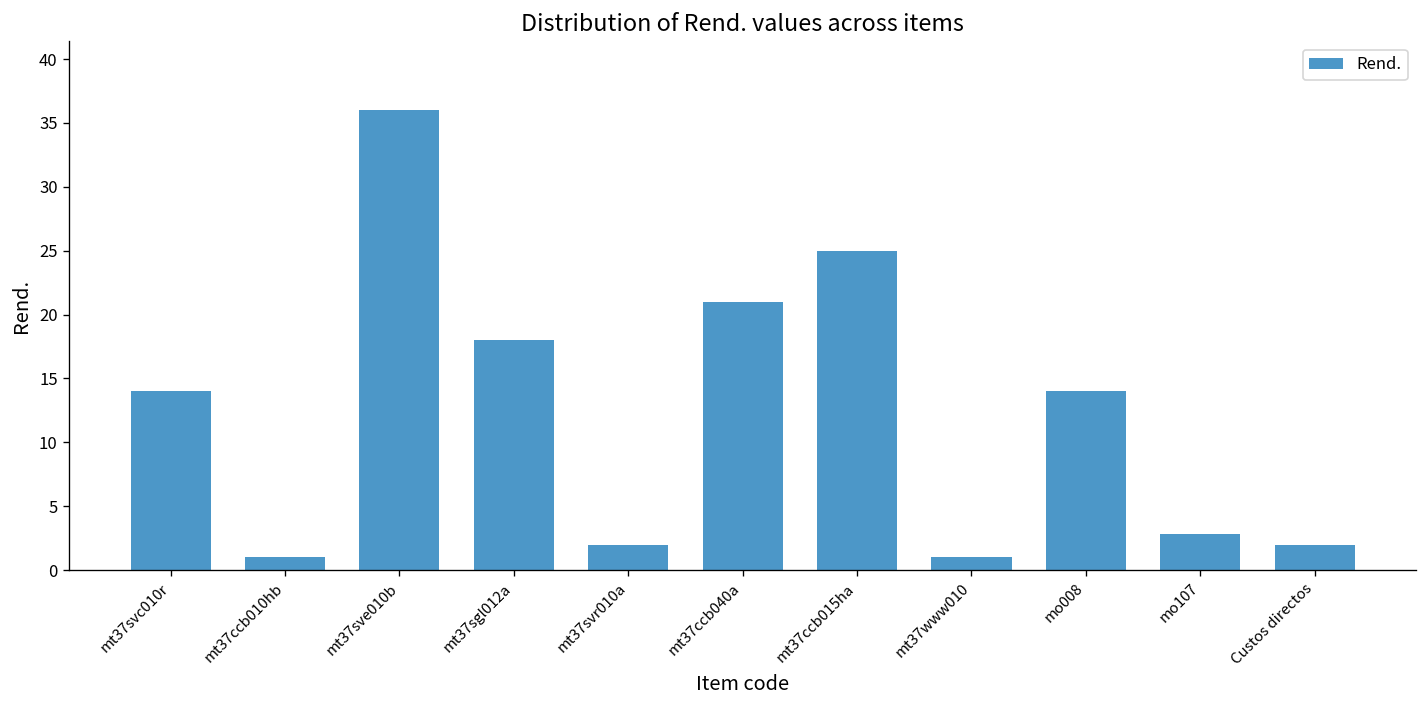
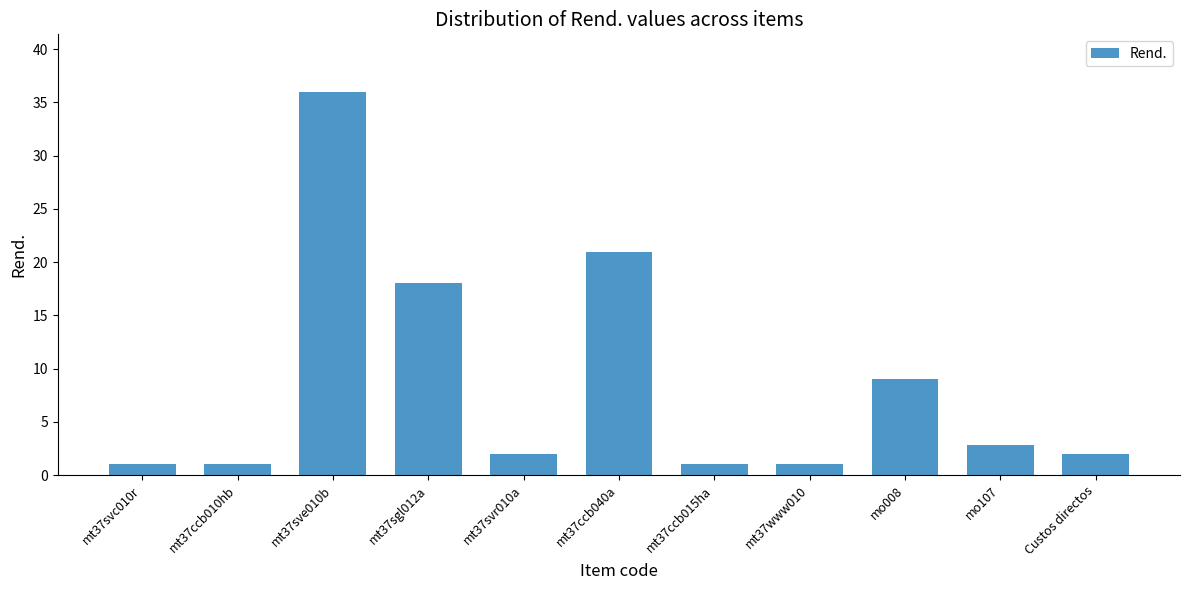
mt37svc010r: 14 -> 1
mt37ccb015ha: 25 -> 1
mo008: 14 -> 9
